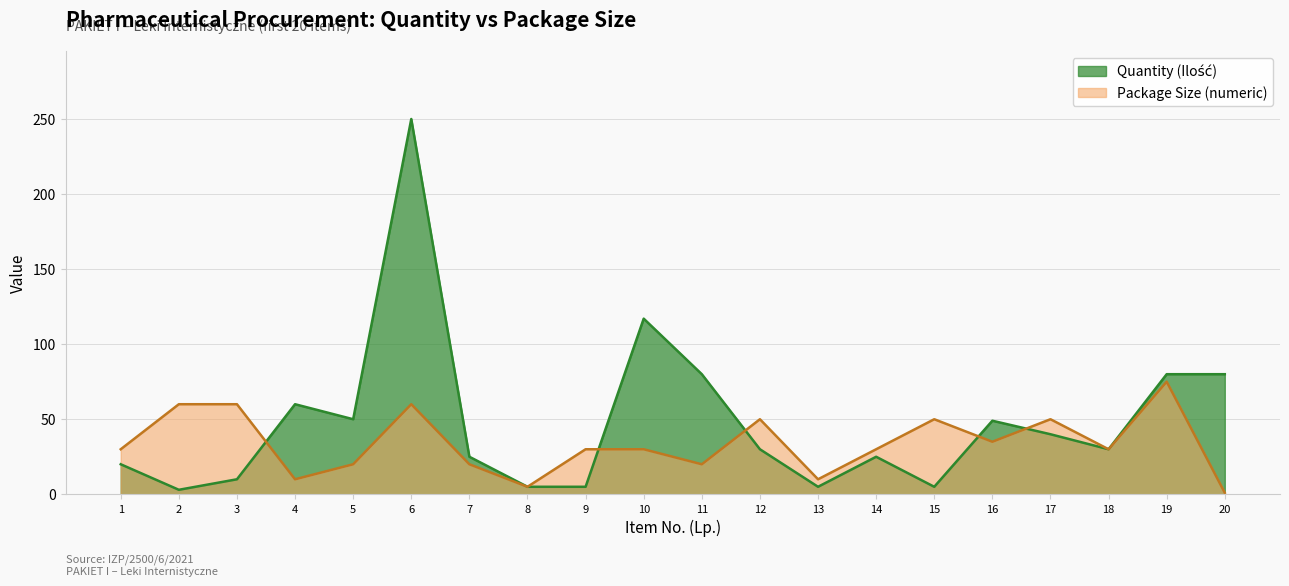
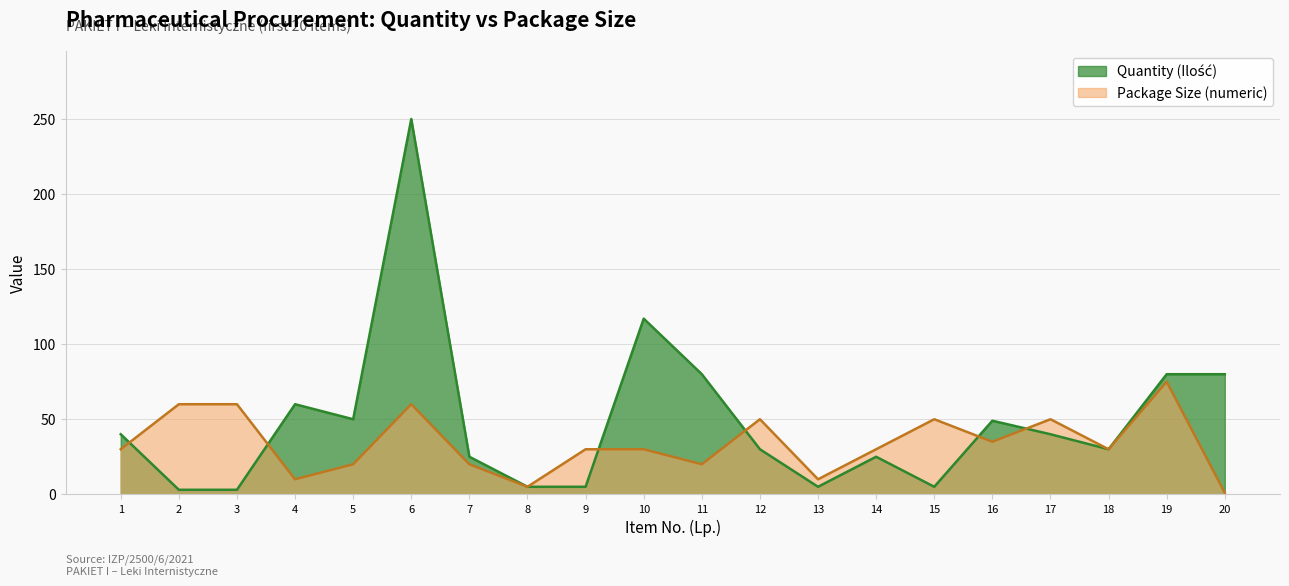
Quantity (Ilość), 1: 20 -> 40
Quantity (Ilość), 3: 10 -> 3
